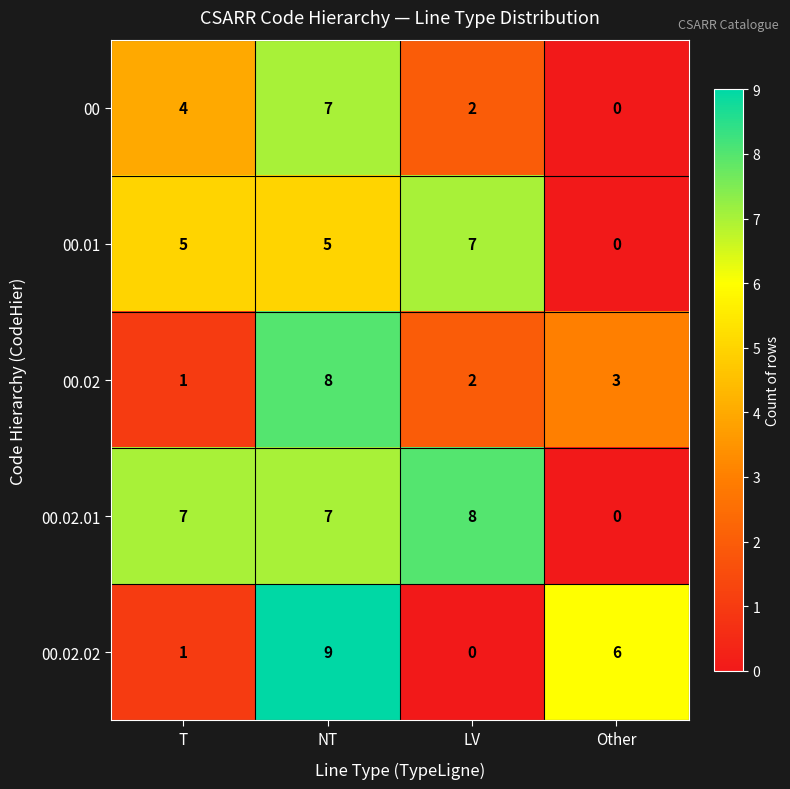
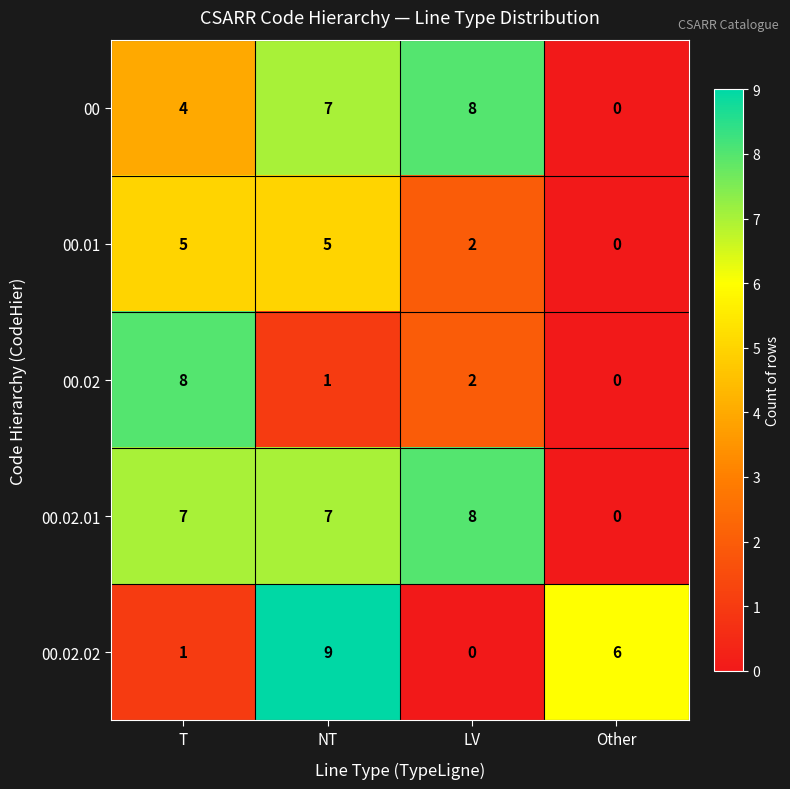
00, LV: 2 -> 8
00.01, LV: 7 -> 2
00.02, T: 1 -> 8
00.02, NT: 8 -> 1
00.02, Other: 3 -> 0
